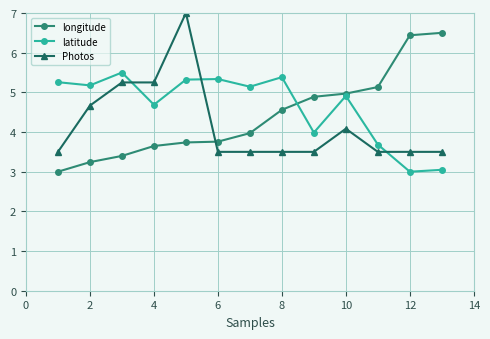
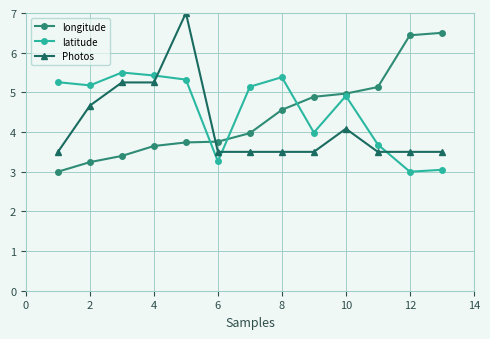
latitude, 4: 4.7 -> 5.4
latitude, 6: 5.3 -> 3.3
